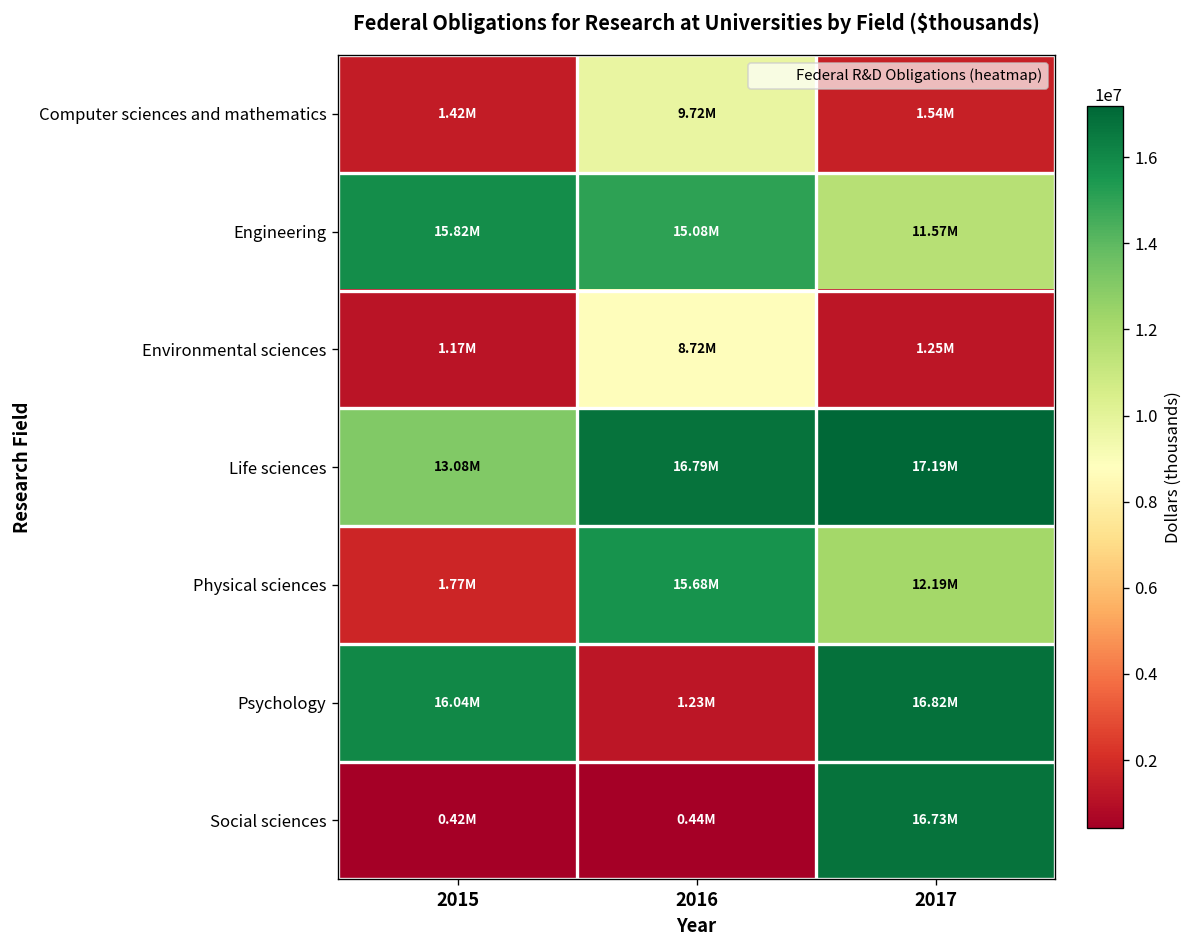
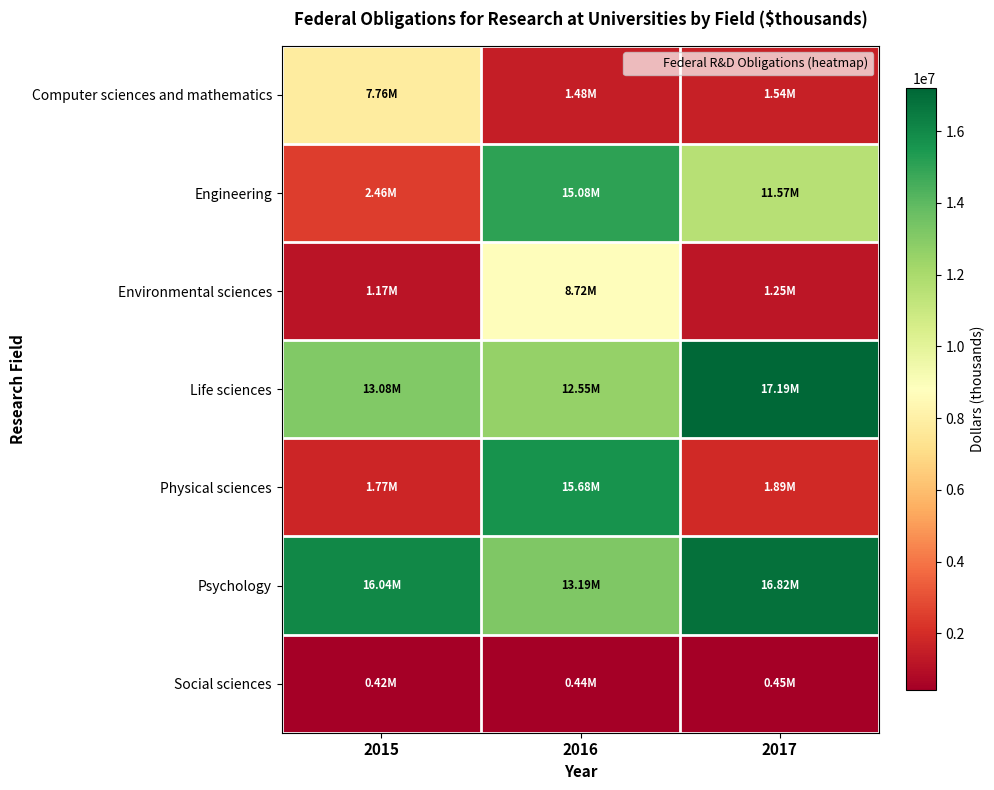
Computer sciences and mathematics, 2015: 1.42M -> 7.76M
Computer sciences and mathematics, 2016: 9.72M -> 1.48M
Engineering, 2015: 15.82M -> 2.46M
Life sciences, 2016: 16.79M -> 12.55M
Physical sciences, 2017: 12.19M -> 1.89M
Psychology, 2016: 1.23M -> 13.19M
Social sciences, 2017: 16.73M -> 0.45M
